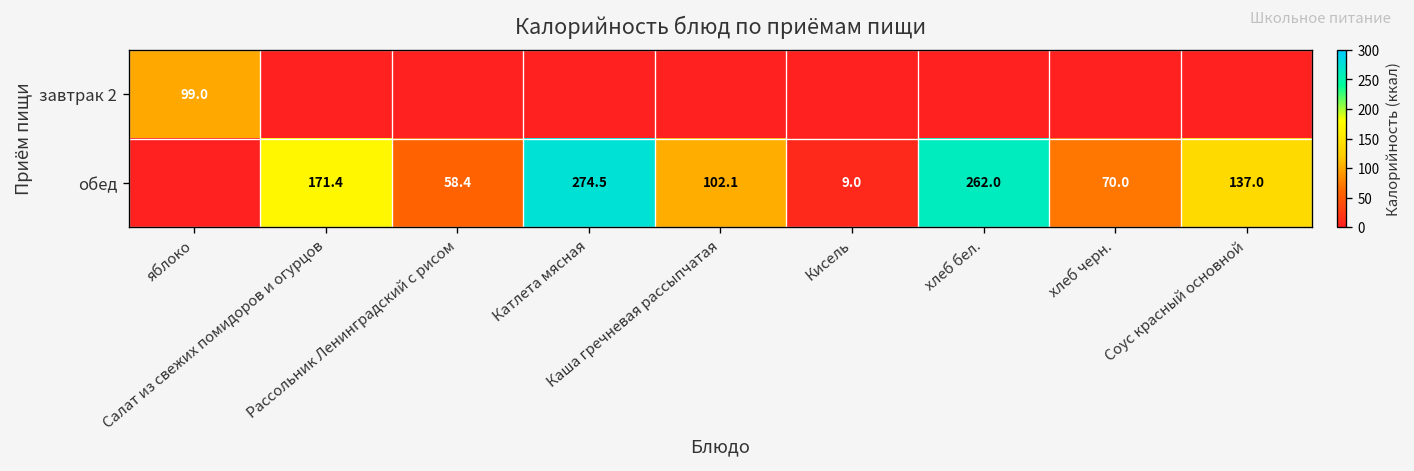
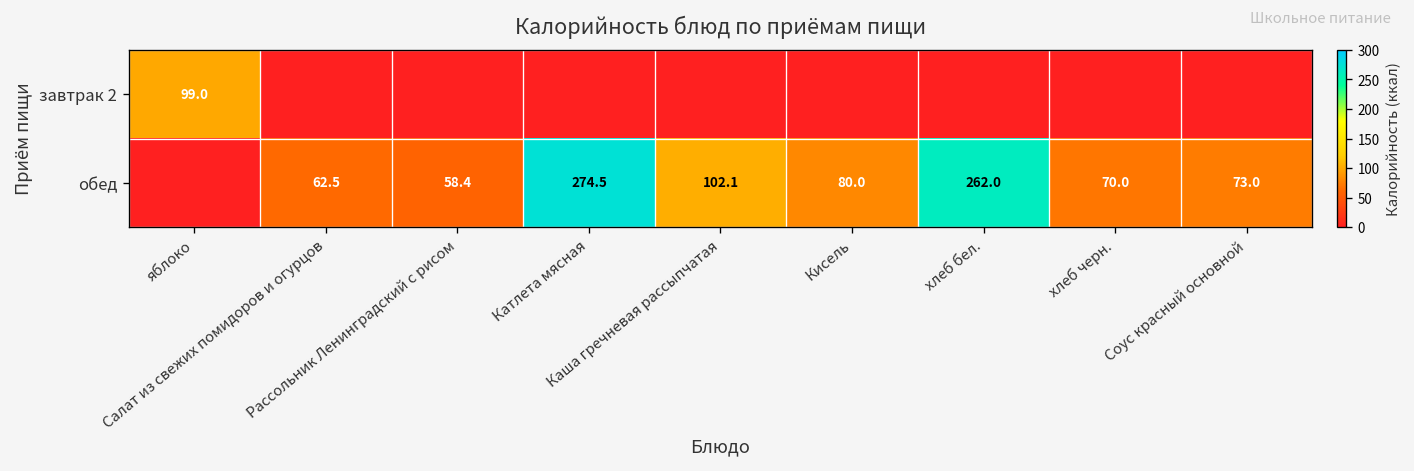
обед, Салат из свежих помидоров и огурцов: 171.4 -> 62.5
обед, Кисель: 9.0 -> 80.0
обед, Соус красный основной: 137.0 -> 73.0
